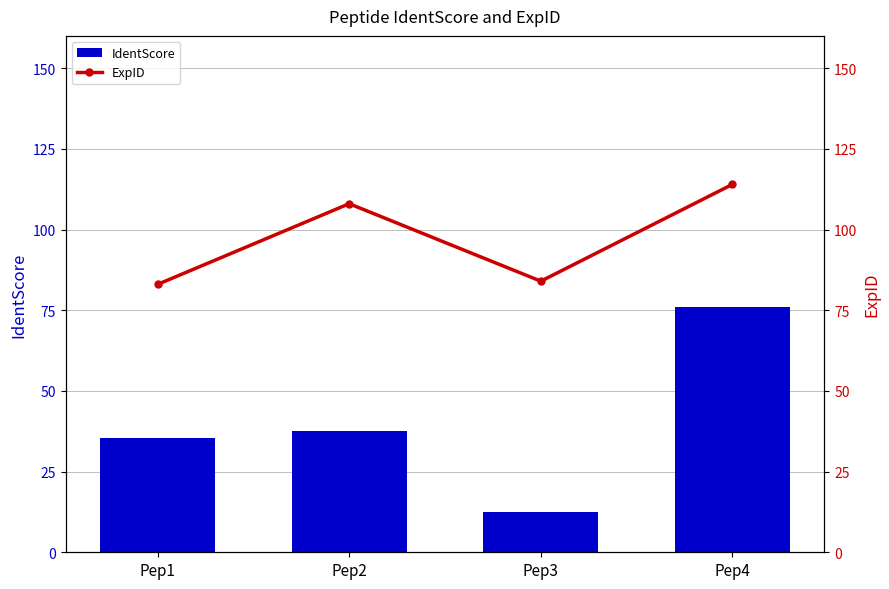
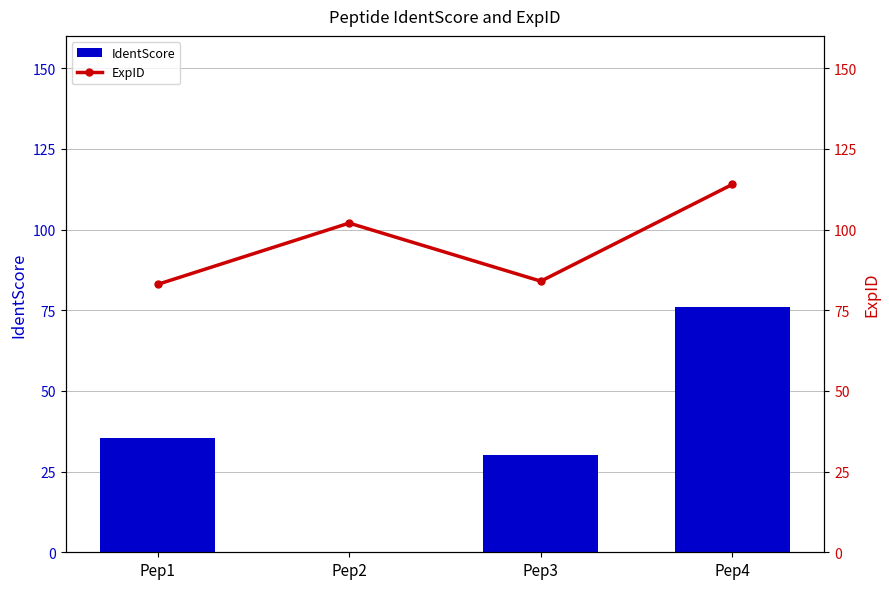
IdentScore, Pep2: 38 -> 0
IdentScore, Pep3: 13 -> 30
ExpID, Pep2: 108 -> 102
